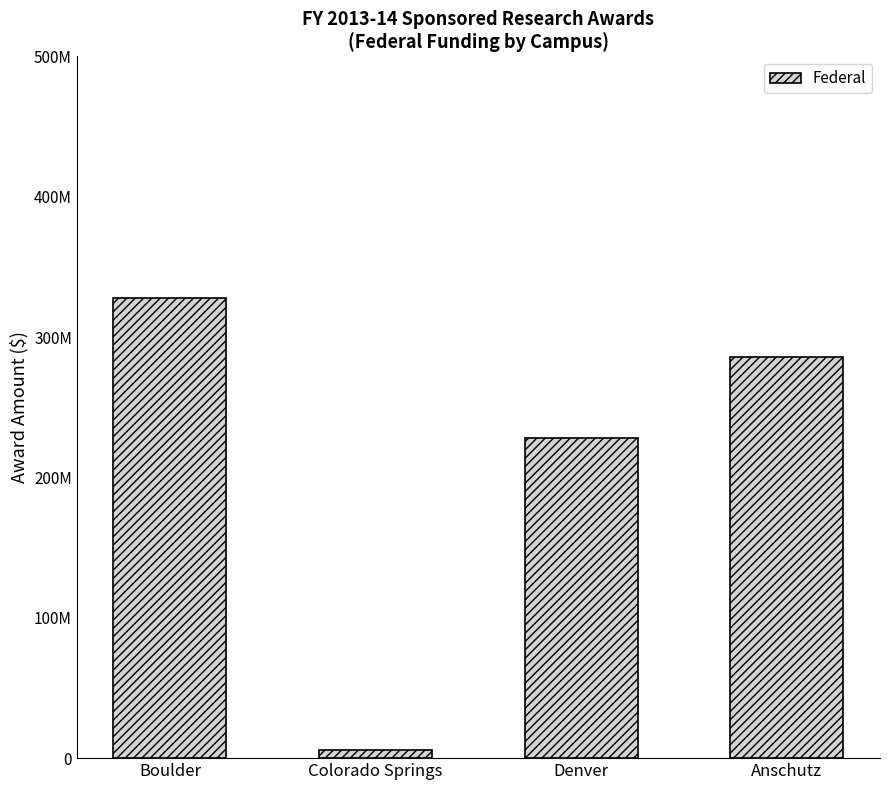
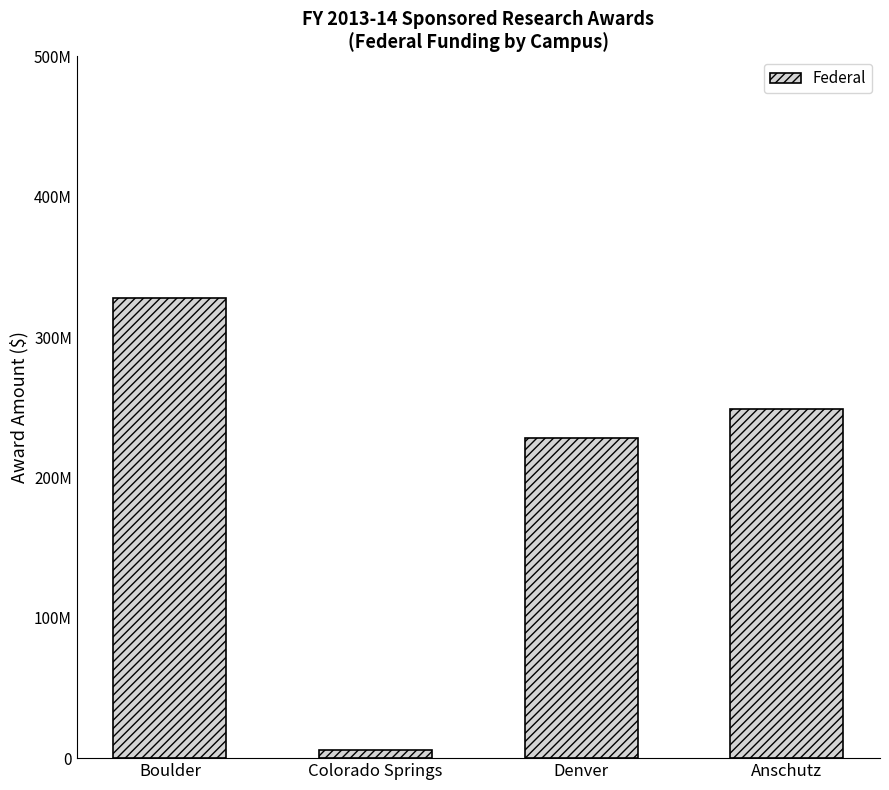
Anschutz: 286000000 -> 249000000
